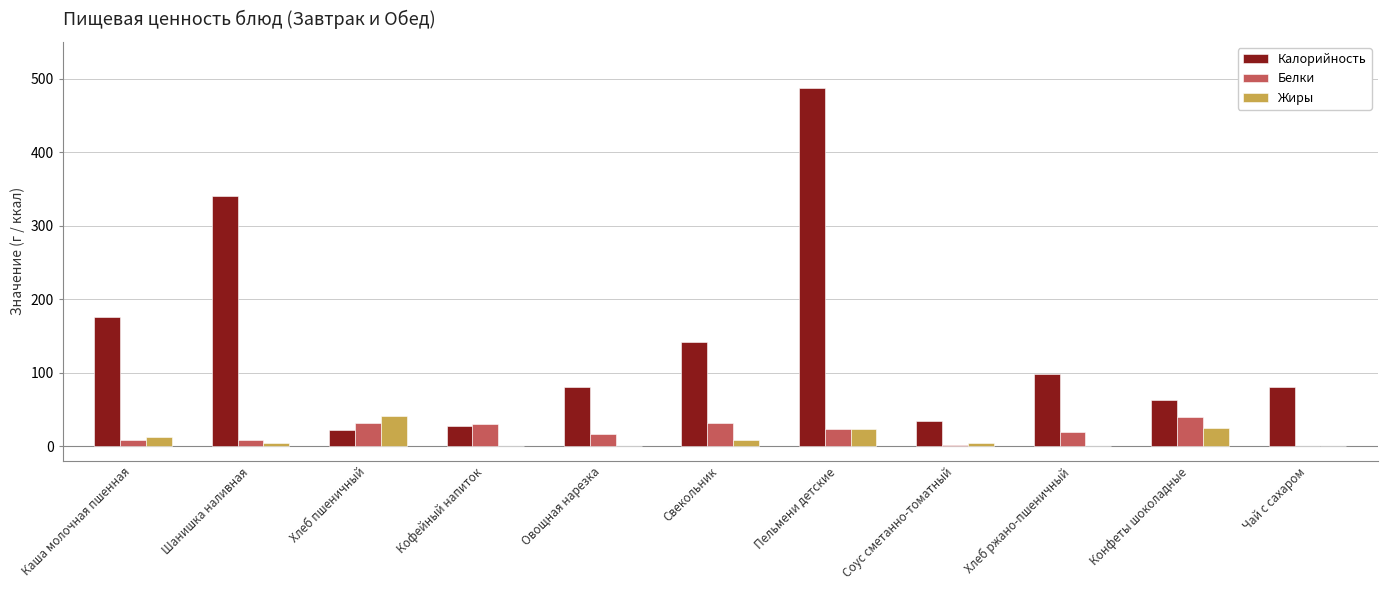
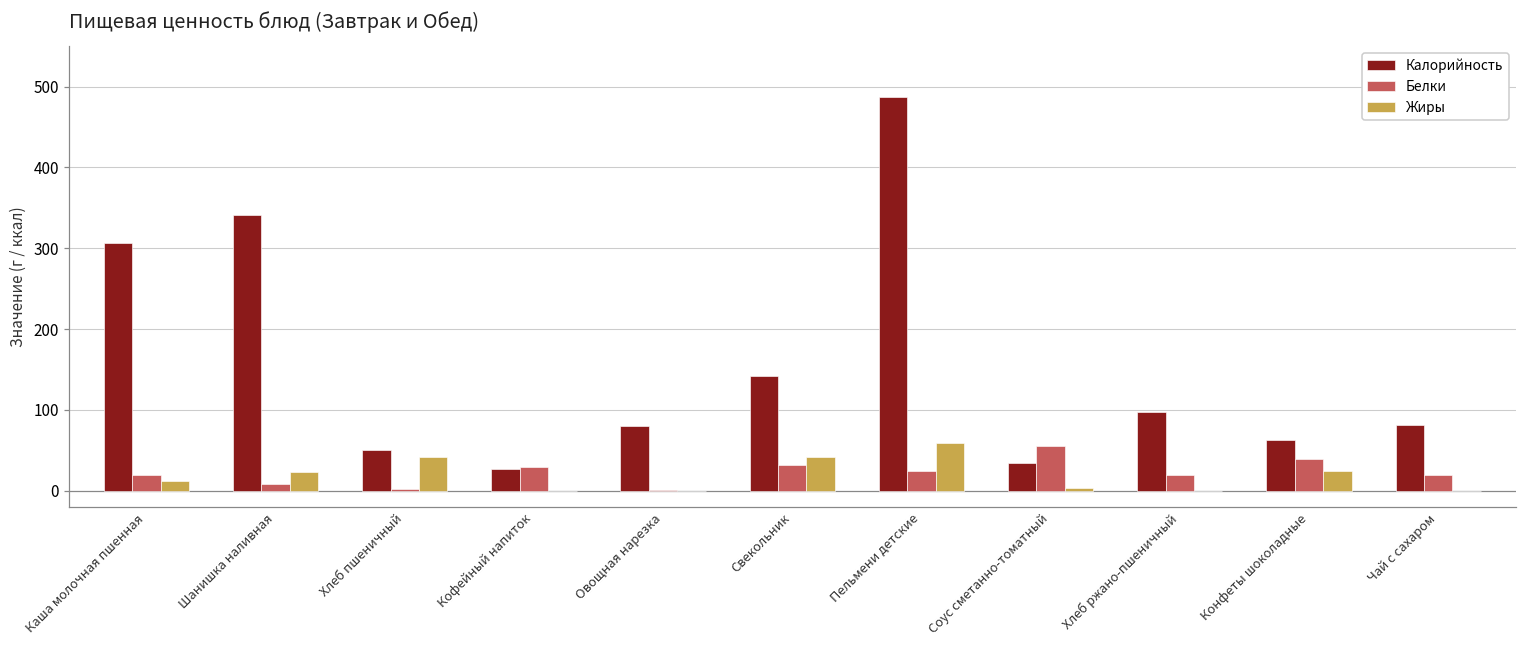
Калорийность, Каша молочная пшенная: 180 -> 310
Белки, Каша молочная пшенная: 10 -> 20
Жиры, Шанишка наливная: 10 -> 20
Калорийность, Хлеб пшеничный: 20 -> 50
Белки, Хлеб пшеничный: 30 -> 0
Белки, Овощная нарезка: 20 -> 0
Жиры, Свекольник: 10 -> 40
Жиры, Пельмени детские: 20 -> 60
Белки, Соус сметанно-томатный: 0 -> 60
Белки, Чай с сахаром: 0 -> 20
